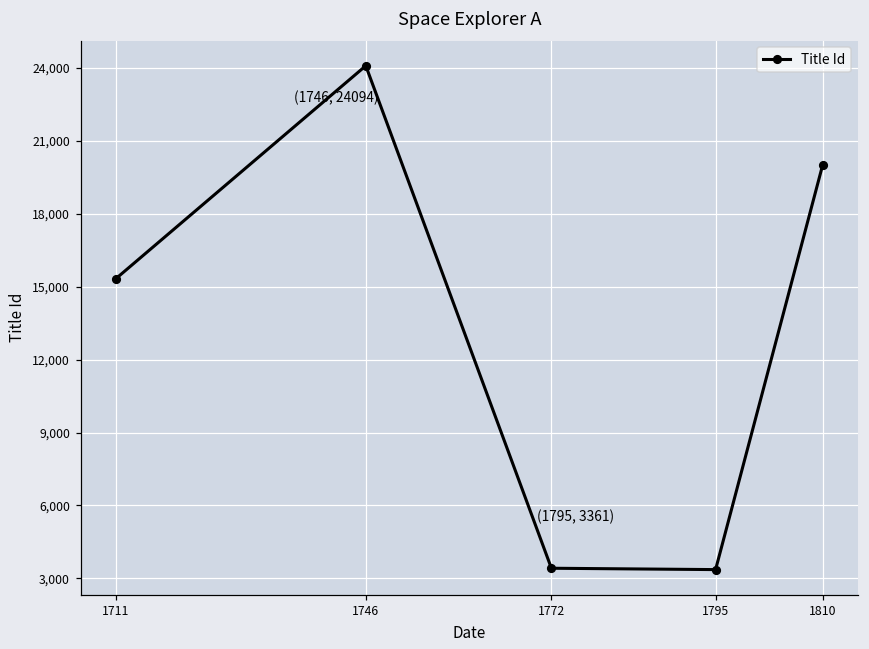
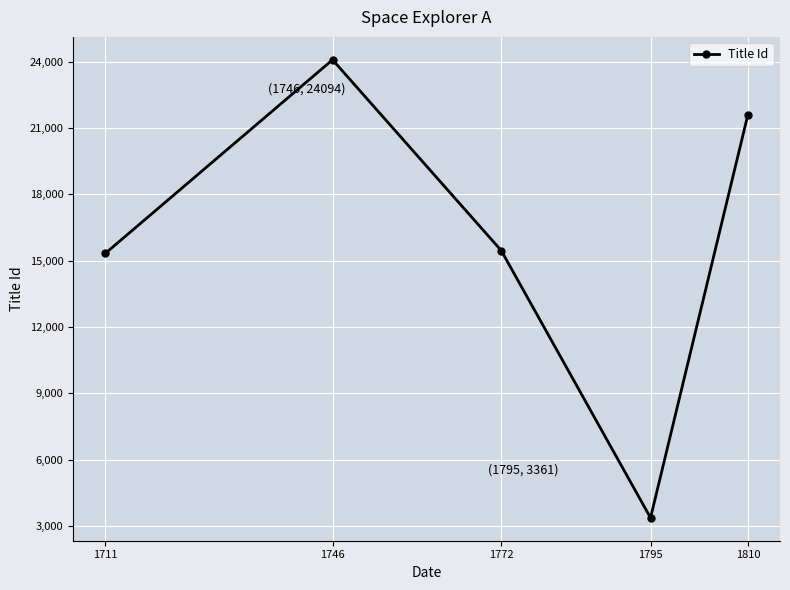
1772: 3,400 -> 15,500
1810: 20,000 -> 21,600
